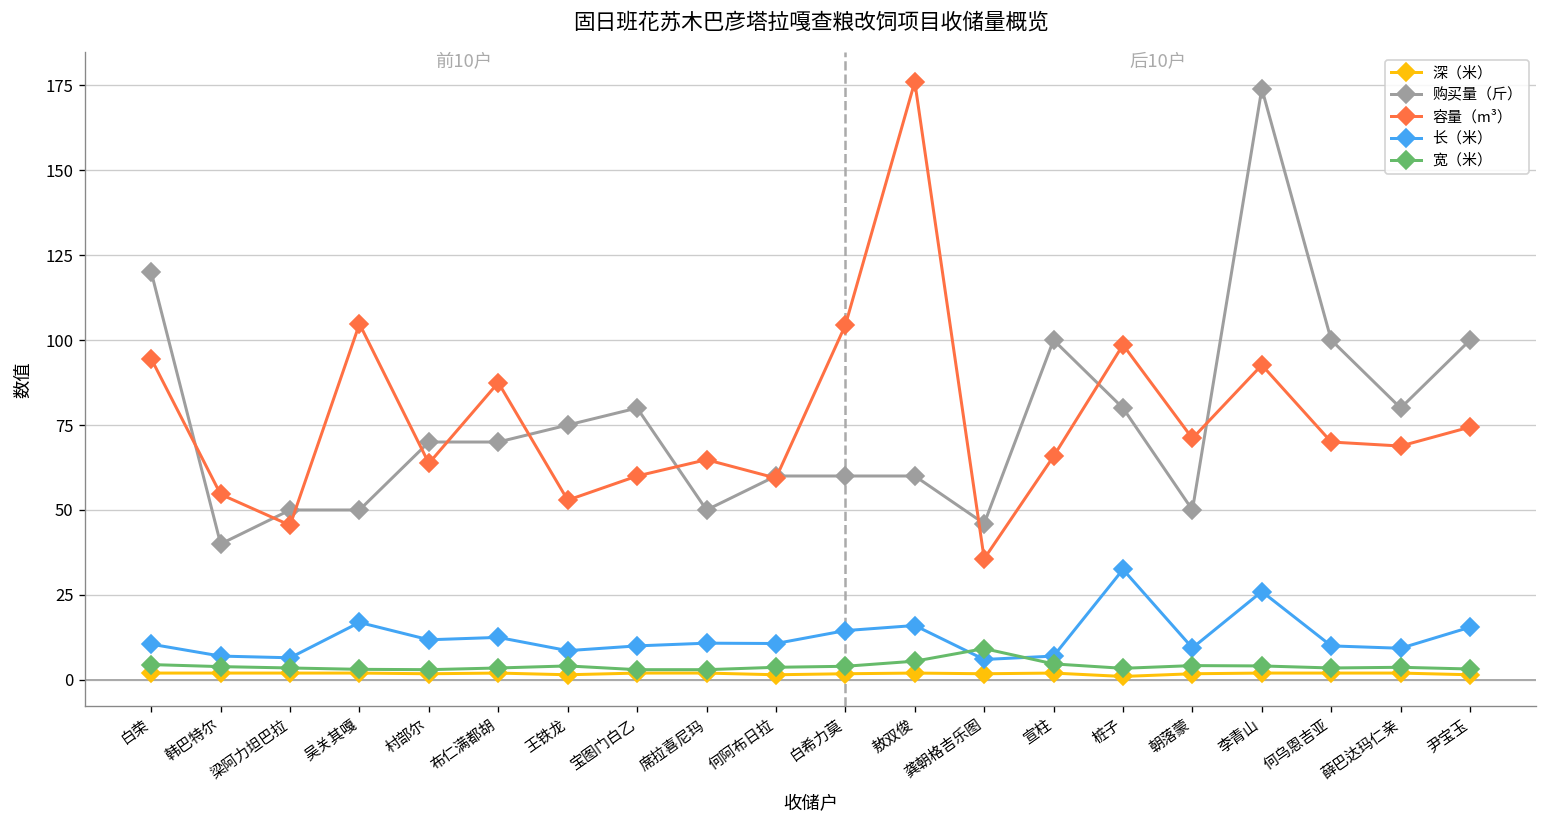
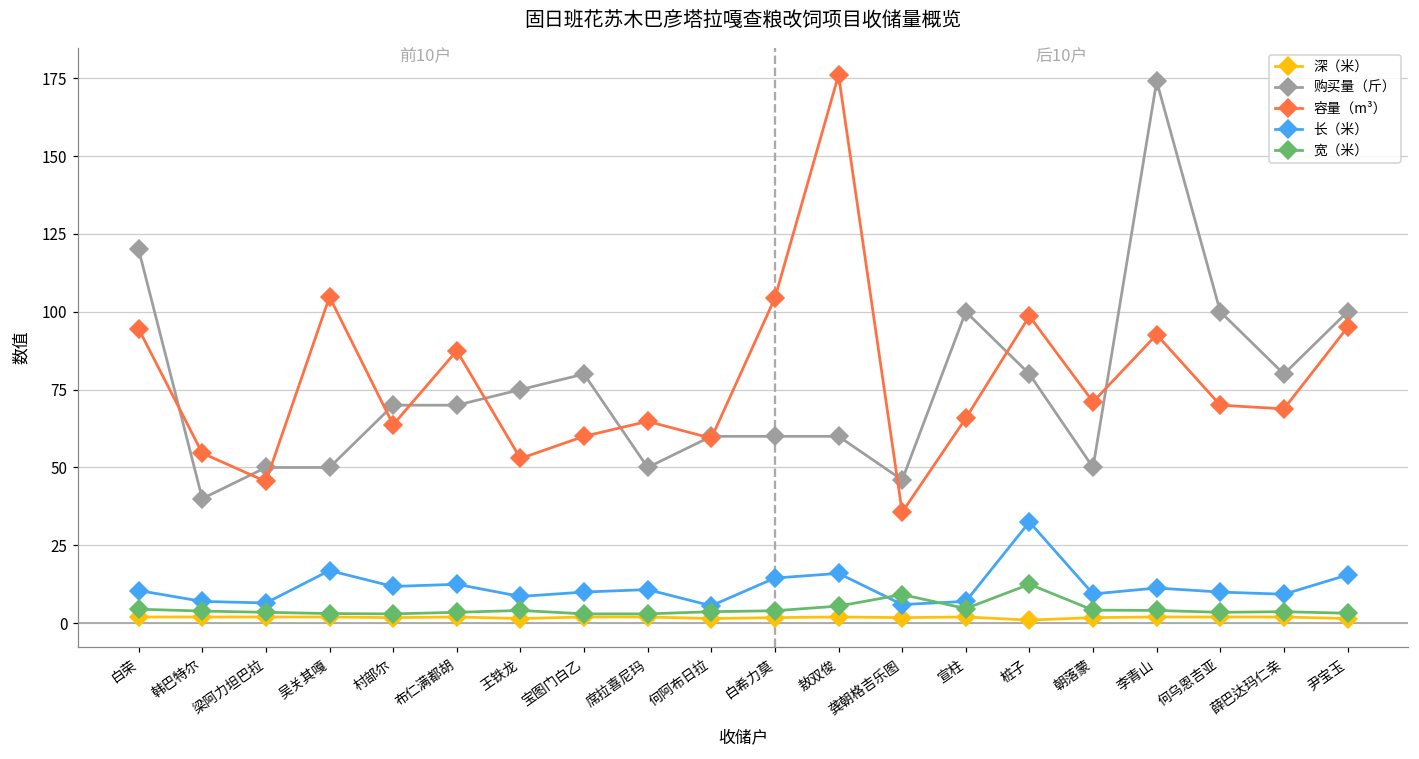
长（米）, 何阿布日拉: 11 -> 6
宽（米）, 桩子: 3 -> 13
长（米）, 李青山: 26 -> 11
容量（m³）, 尹宝玉: 74 -> 95
